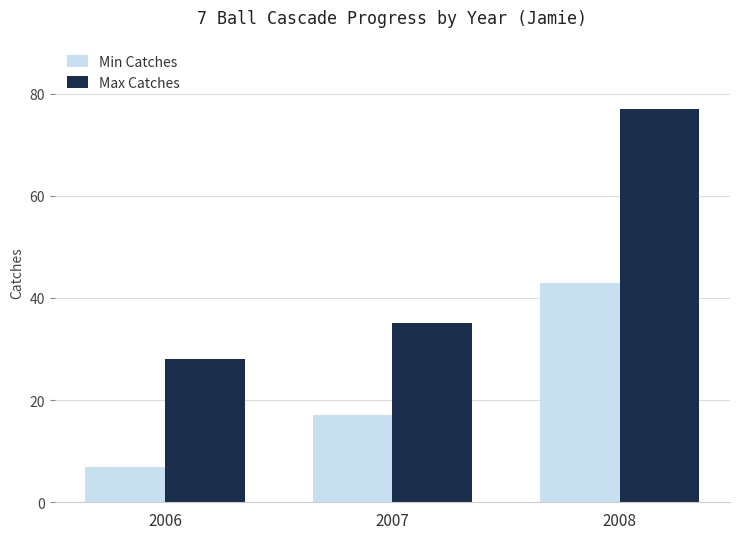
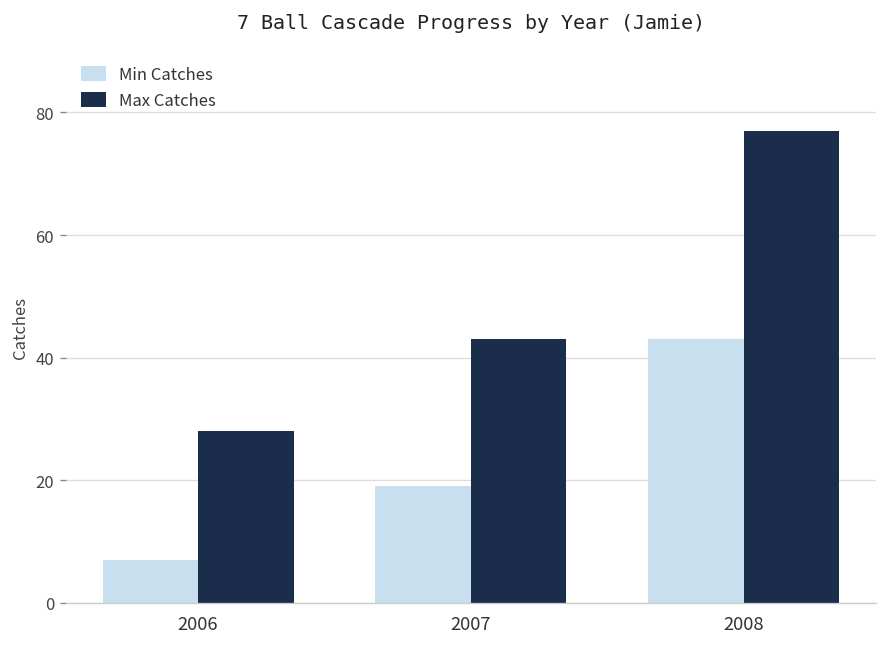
Min Catches, 2007: 17 -> 19
Max Catches, 2007: 35 -> 43
